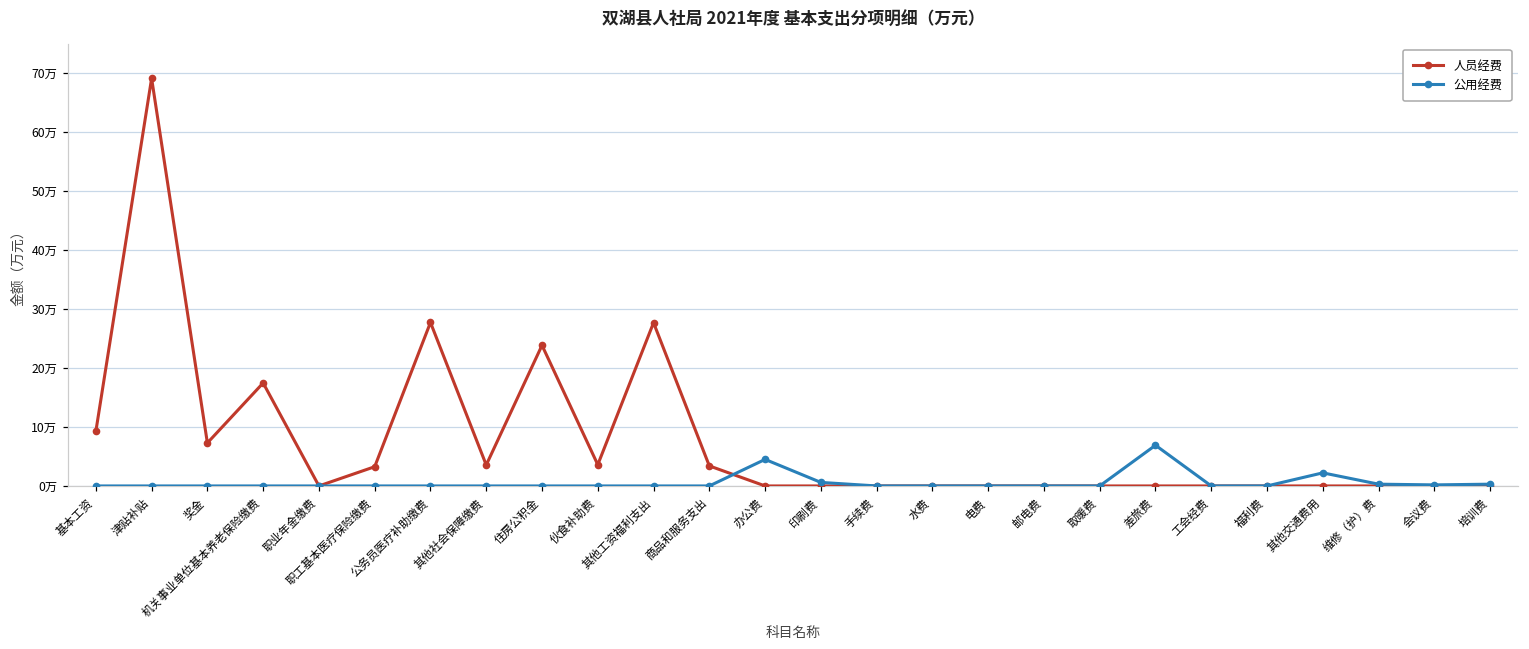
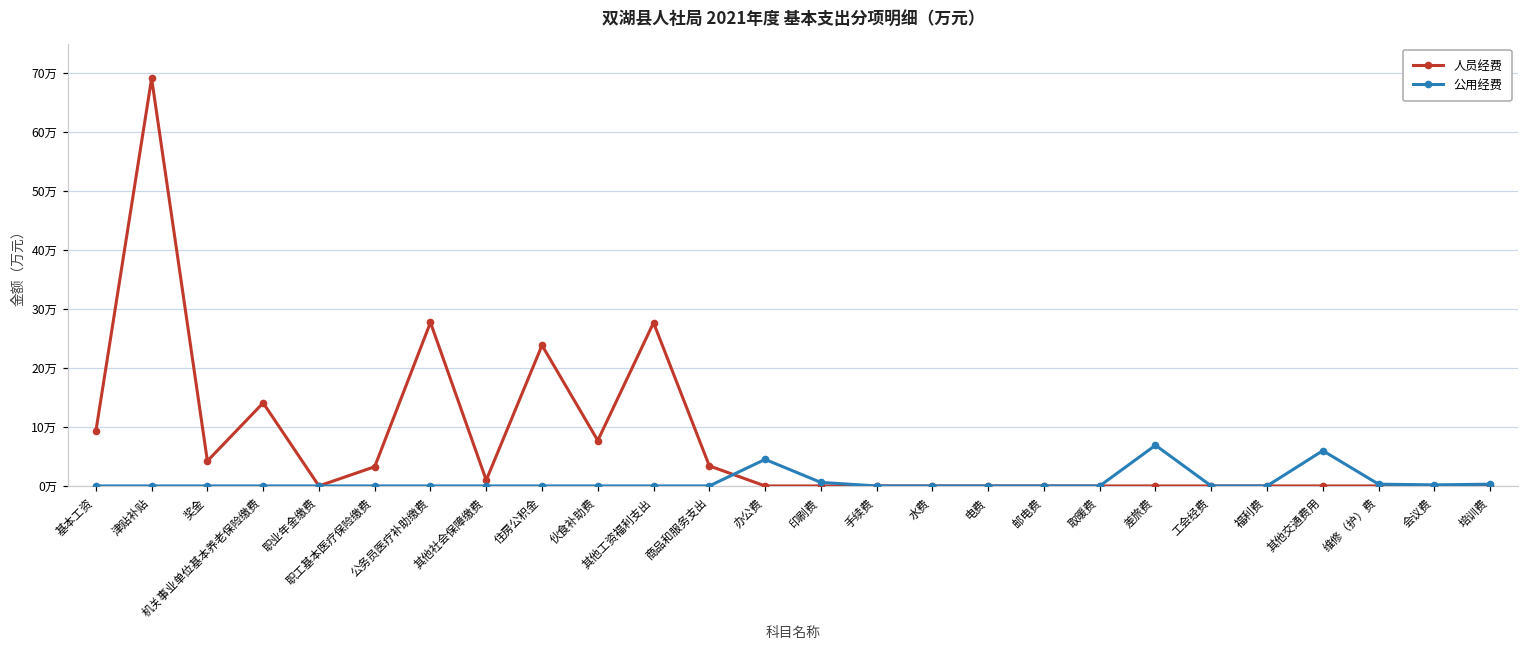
人员经费, 奖金: 7万 -> 4万
人员经费, 机关事业单位基本养老保险缴费: 17万 -> 14万
人员经费, 其他社会保障缴费: 4万 -> 1万
人员经费, 伙食补助费: 4万 -> 8万
公用经费, 其他交通费用: 2万 -> 6万
